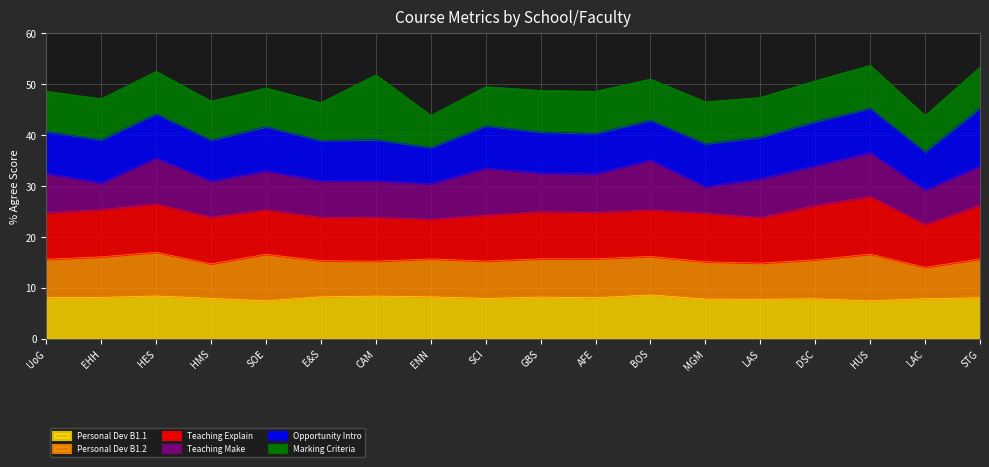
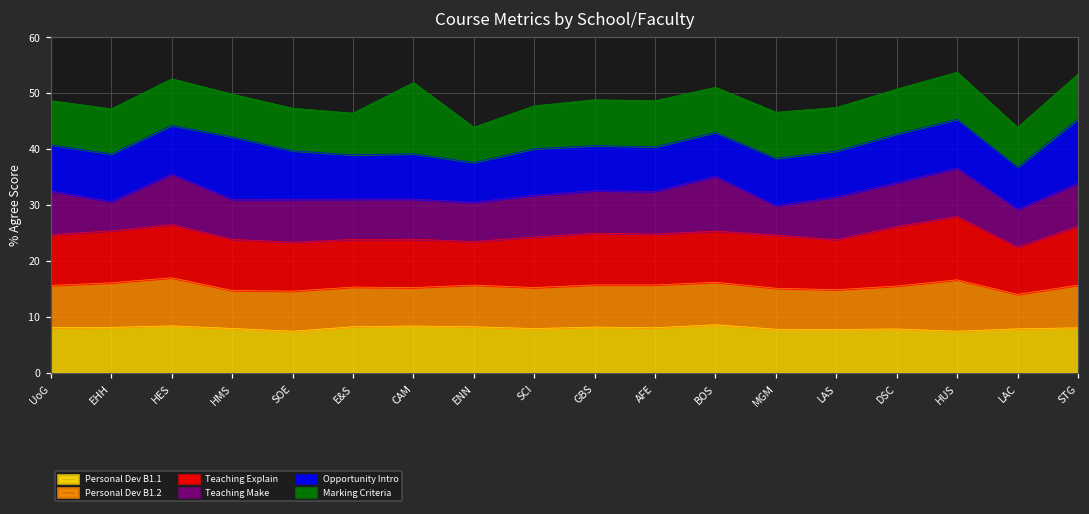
Opportunity Intro, HMS: 8 -> 11
Personal Dev B1.2, SOE: 9 -> 7
Teaching Make, SCI: 9 -> 7
